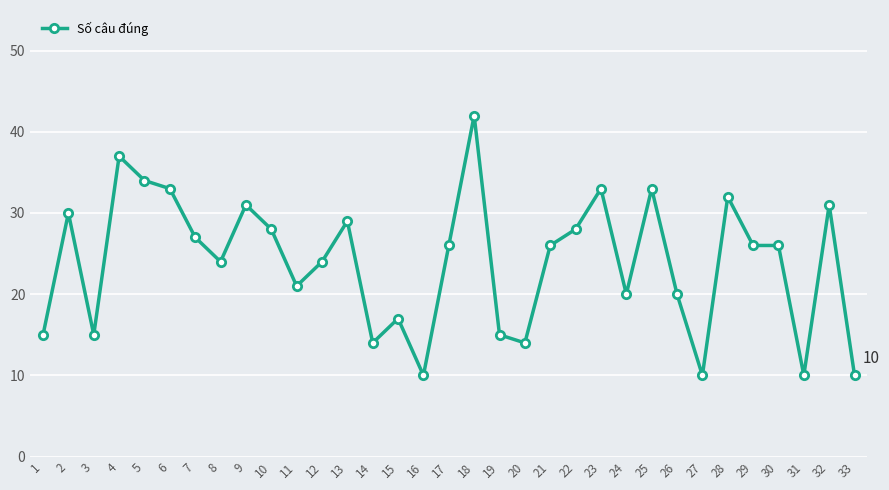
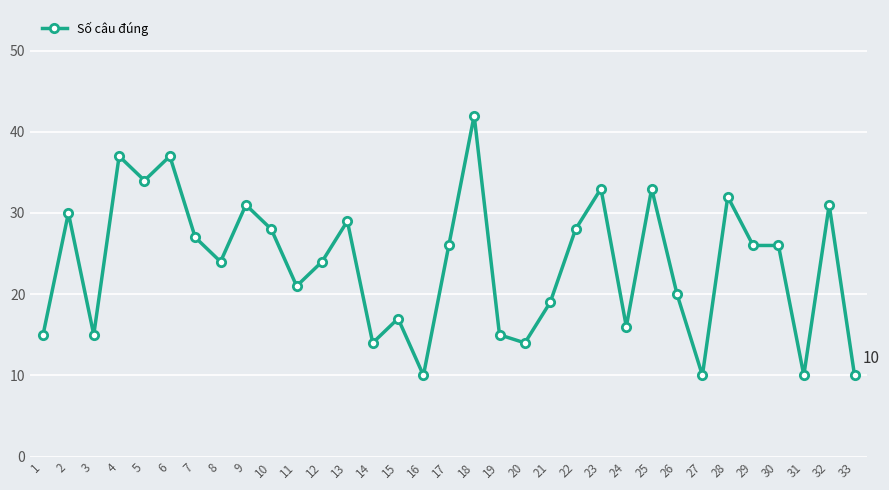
6: 33 -> 37
21: 26 -> 19
24: 20 -> 16
